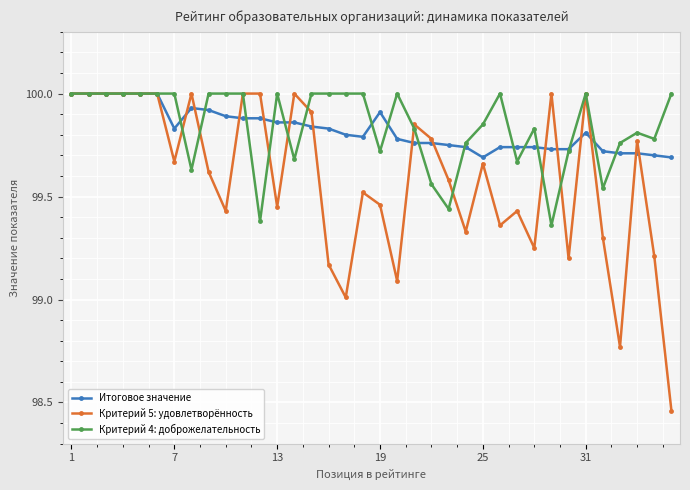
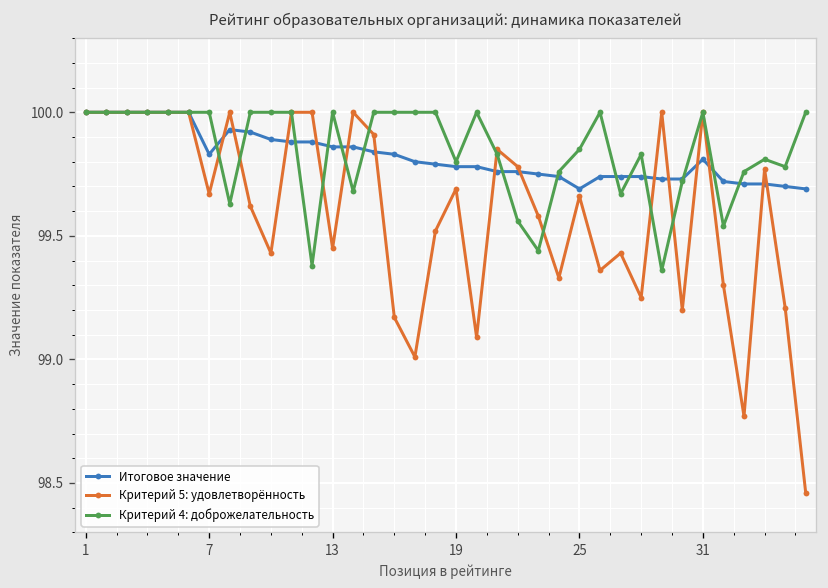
Итоговое значение, 19: 99.91 -> 99.78
Критерий 5: удовлетворённость, 19: 99.46 -> 99.69
Критерий 4: доброжелательность, 19: 99.72 -> 99.80
